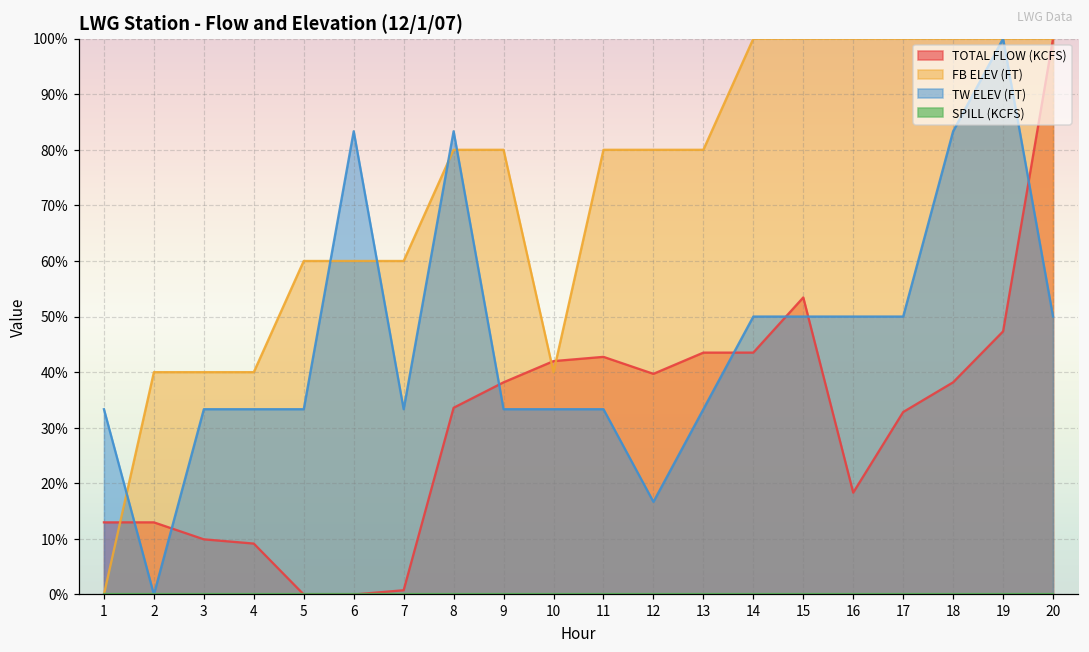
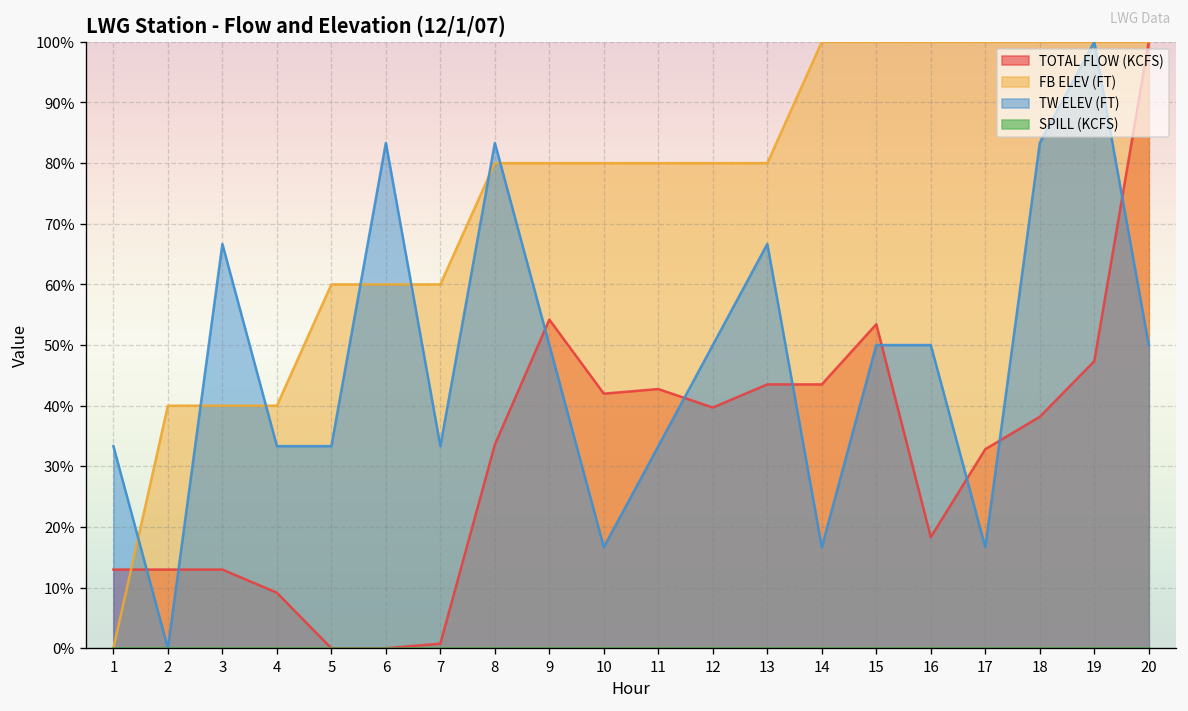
TOTAL FLOW (KCFS), 3: 10% -> 13%
TW ELEV (FT), 3: 33% -> 67%
TOTAL FLOW (KCFS), 9: 38% -> 54%
TW ELEV (FT), 9: 33% -> 50%
FB ELEV (FT), 10: 40% -> 80%
TW ELEV (FT), 10: 33% -> 17%
TW ELEV (FT), 12: 17% -> 50%
TW ELEV (FT), 13: 33% -> 67%
TW ELEV (FT), 14: 50% -> 17%
TW ELEV (FT), 17: 50% -> 17%
